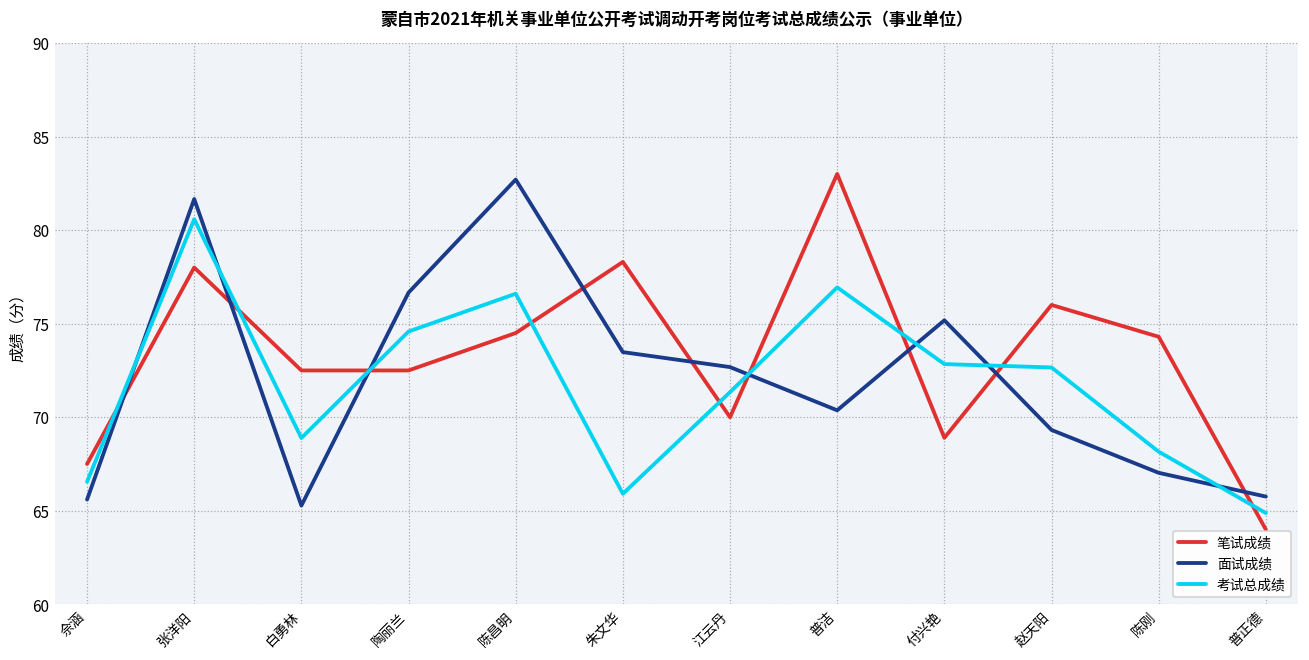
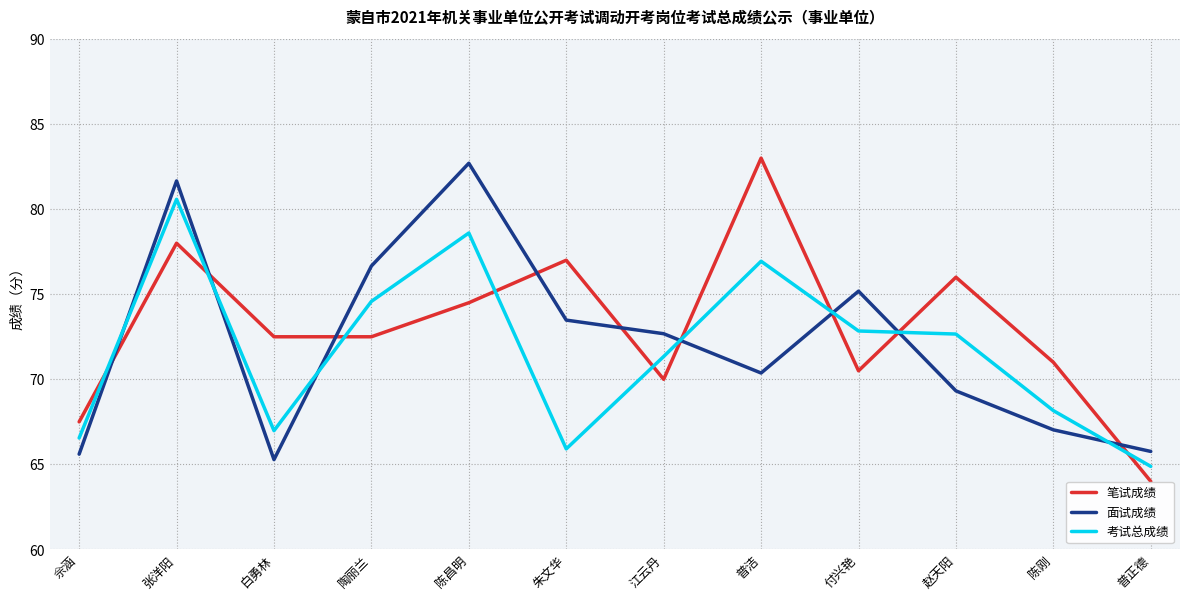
考试总成绩, 白勇林: 68.9 -> 67.0
考试总成绩, 陈昌明: 76.6 -> 78.6
笔试成绩, 朱文华: 78.3 -> 77.0
笔试成绩, 付兴艳: 68.9 -> 70.5
笔试成绩, 陈刚: 74.3 -> 71.0
